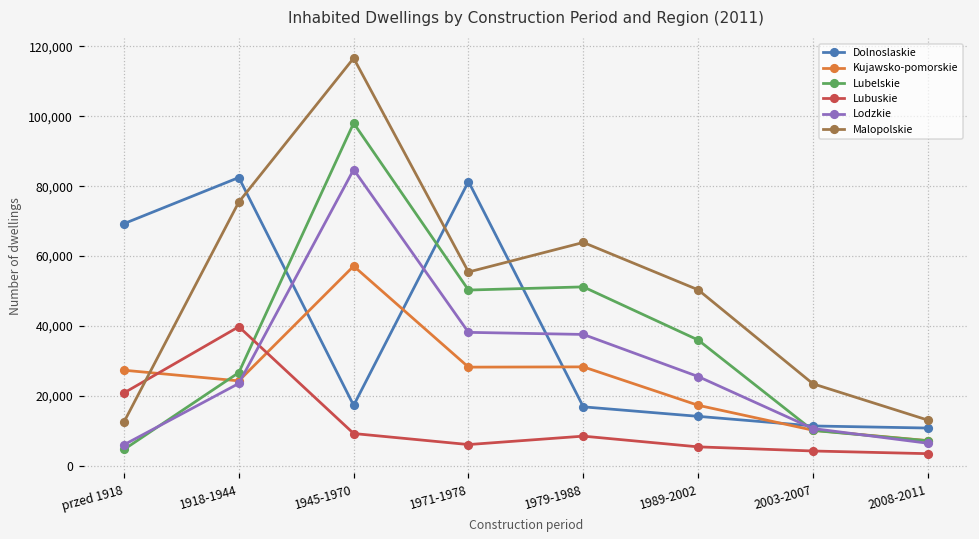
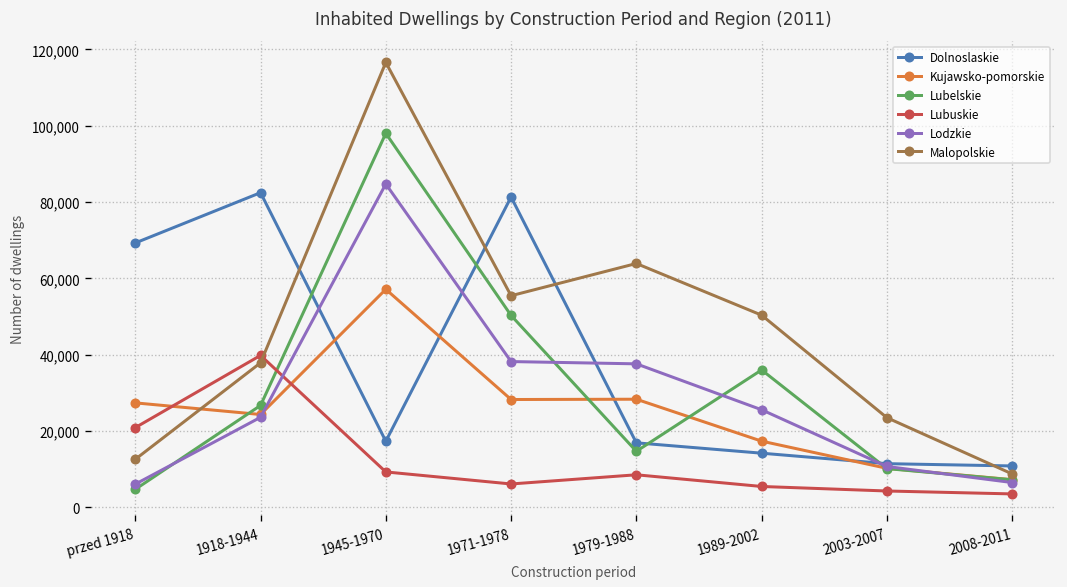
Malopolskie, 1918-1944: 75,000 -> 38,000
Lubelskie, 1979-1988: 51,000 -> 15,000
Malopolskie, 2008-2011: 13,000 -> 9,000
